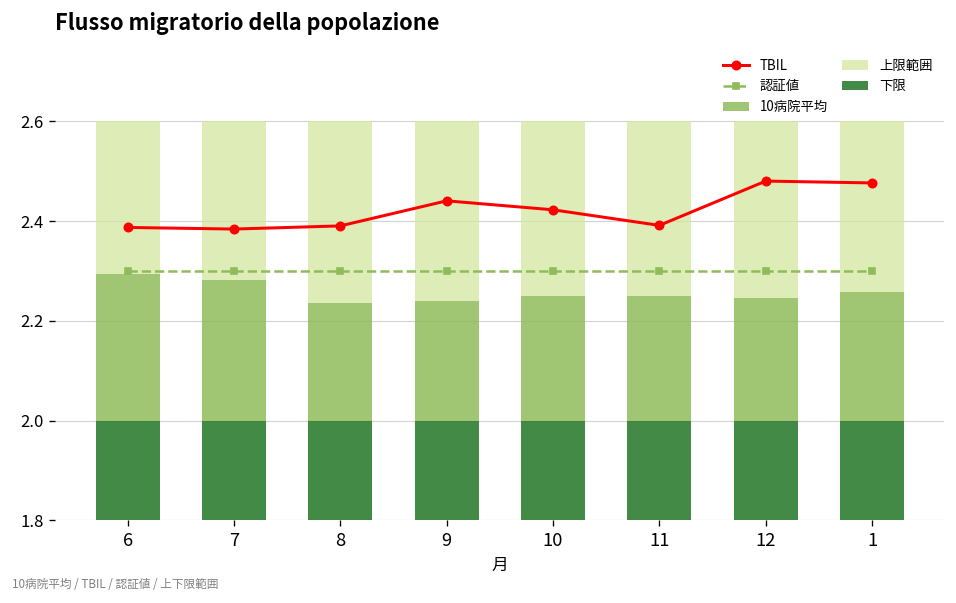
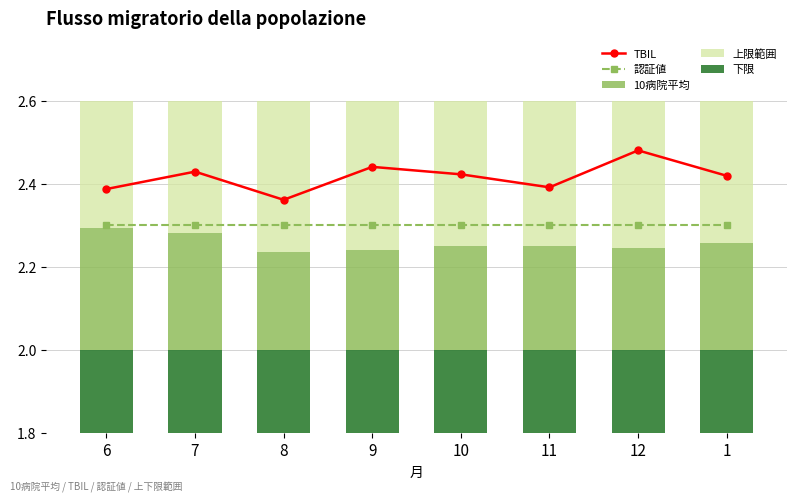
TBIL, 7: 2.38 -> 2.43
TBIL, 8: 2.39 -> 2.36
TBIL, 1: 2.48 -> 2.42
